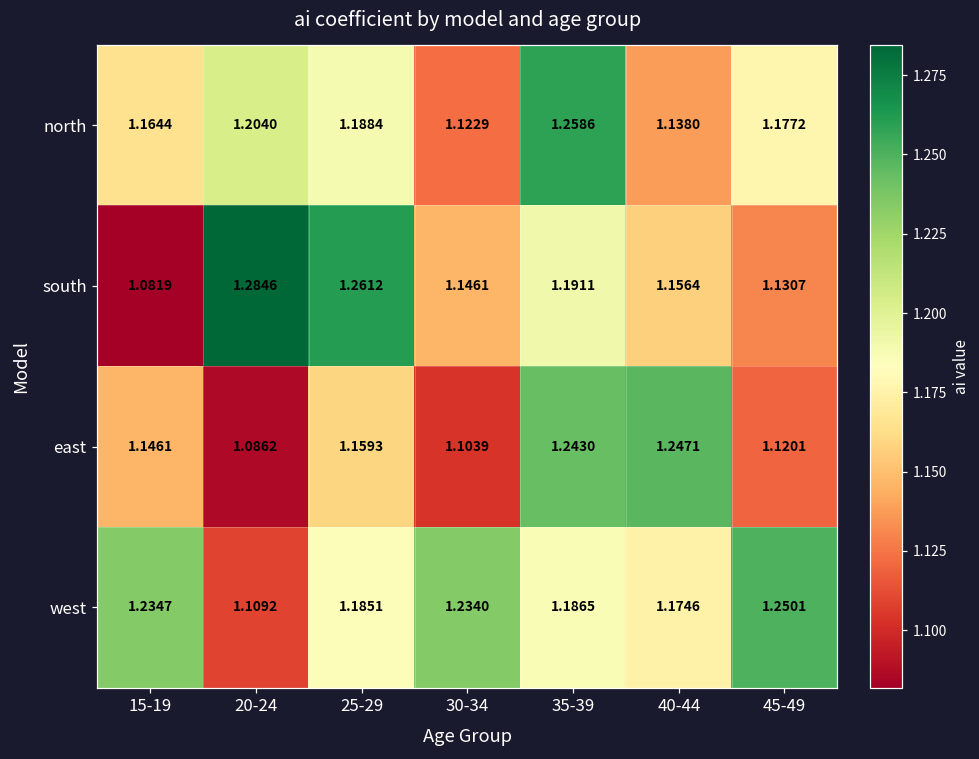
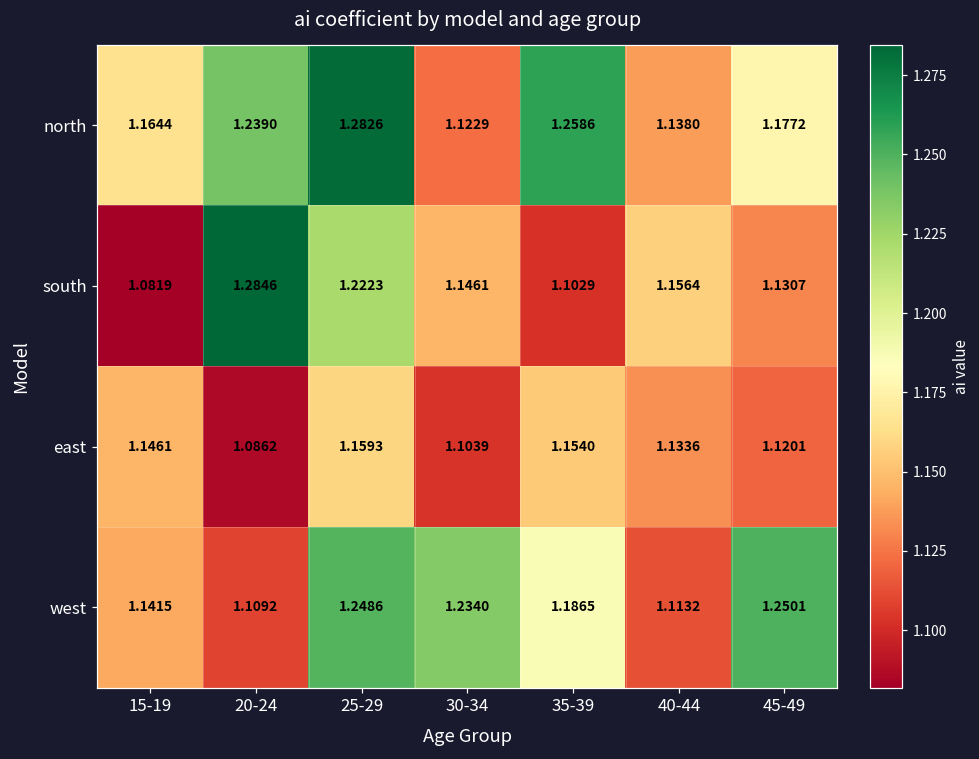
north, 20-24: 1.2040 -> 1.2390
north, 25-29: 1.1884 -> 1.2826
south, 25-29: 1.2612 -> 1.2223
south, 35-39: 1.1911 -> 1.1029
east, 35-39: 1.2430 -> 1.1540
east, 40-44: 1.2471 -> 1.1336
west, 15-19: 1.2347 -> 1.1415
west, 25-29: 1.1851 -> 1.2486
west, 40-44: 1.1746 -> 1.1132
